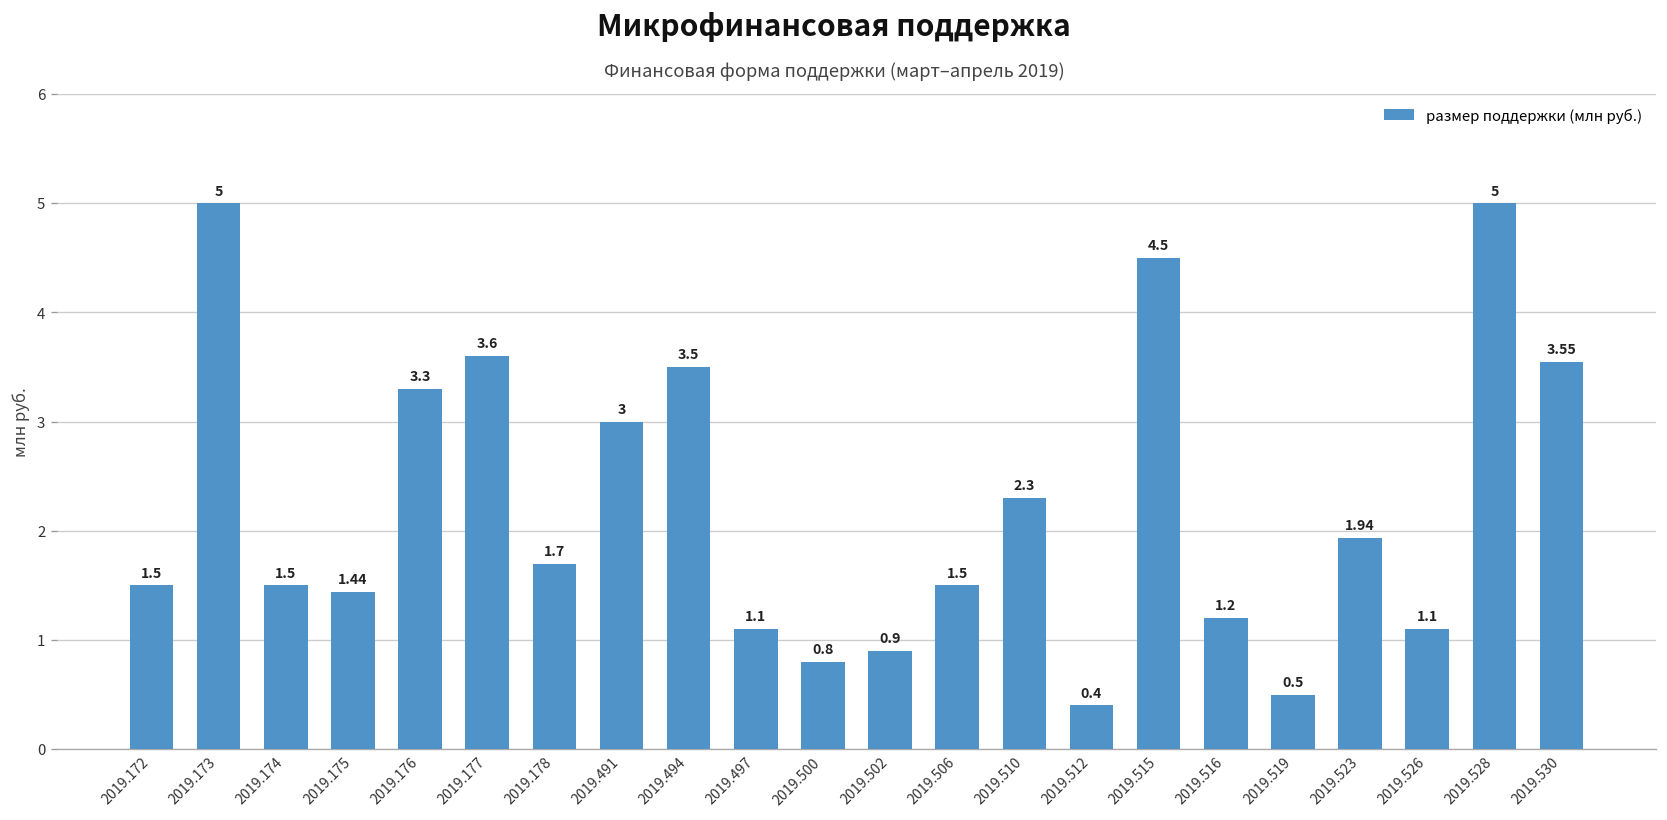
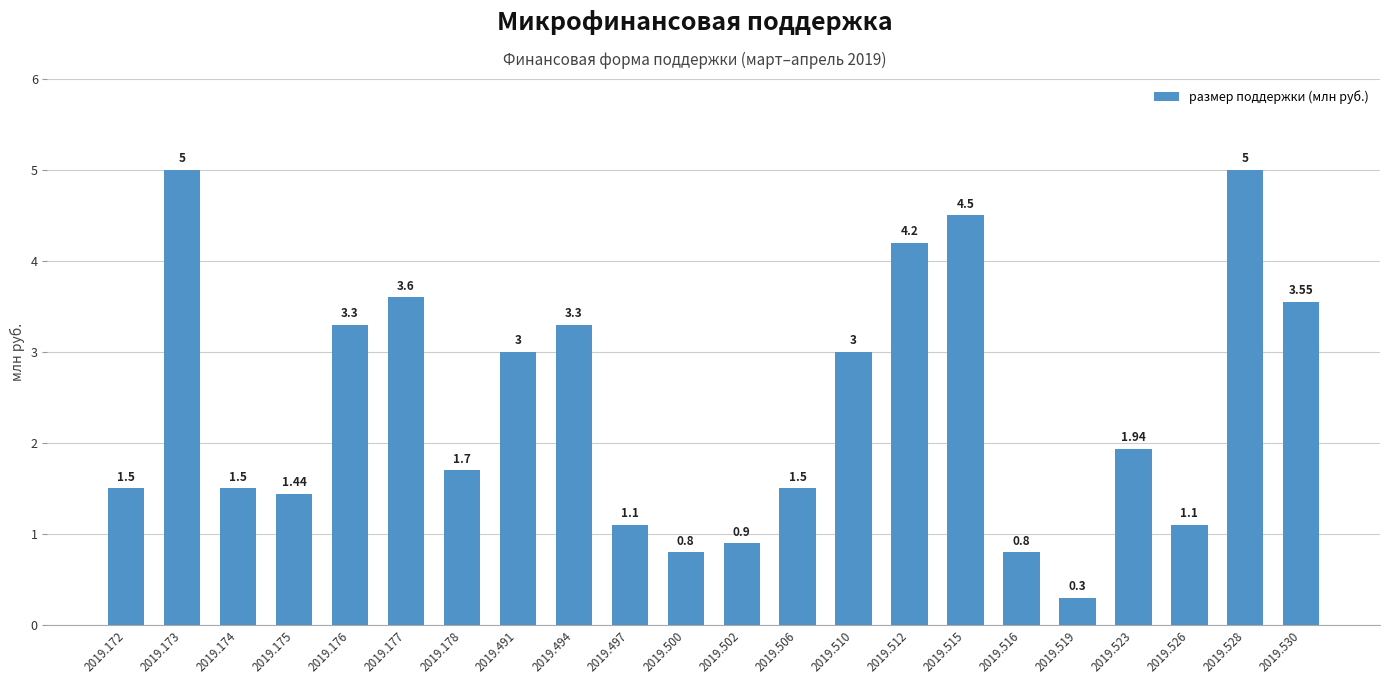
2019.494: 3.5 -> 3.3
2019.510: 2.3 -> 3
2019.512: 0.4 -> 4.2
2019.516: 1.2 -> 0.8
2019.519: 0.5 -> 0.3
